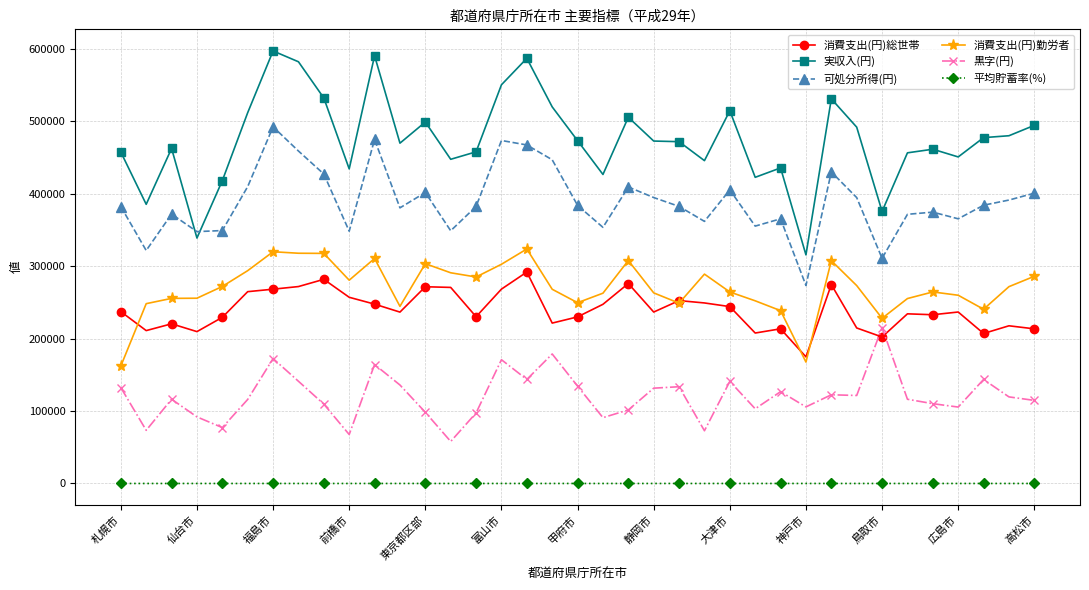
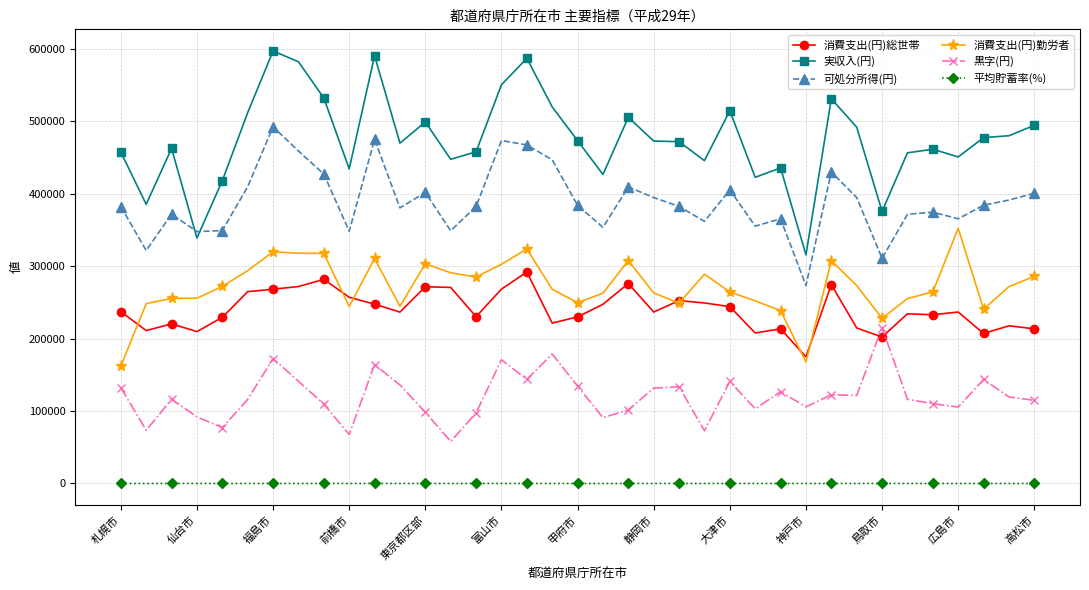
消費支出(円)勤労者, 前橋市: 280000 -> 240000
消費支出(円)勤労者, 広島市: 260000 -> 350000
